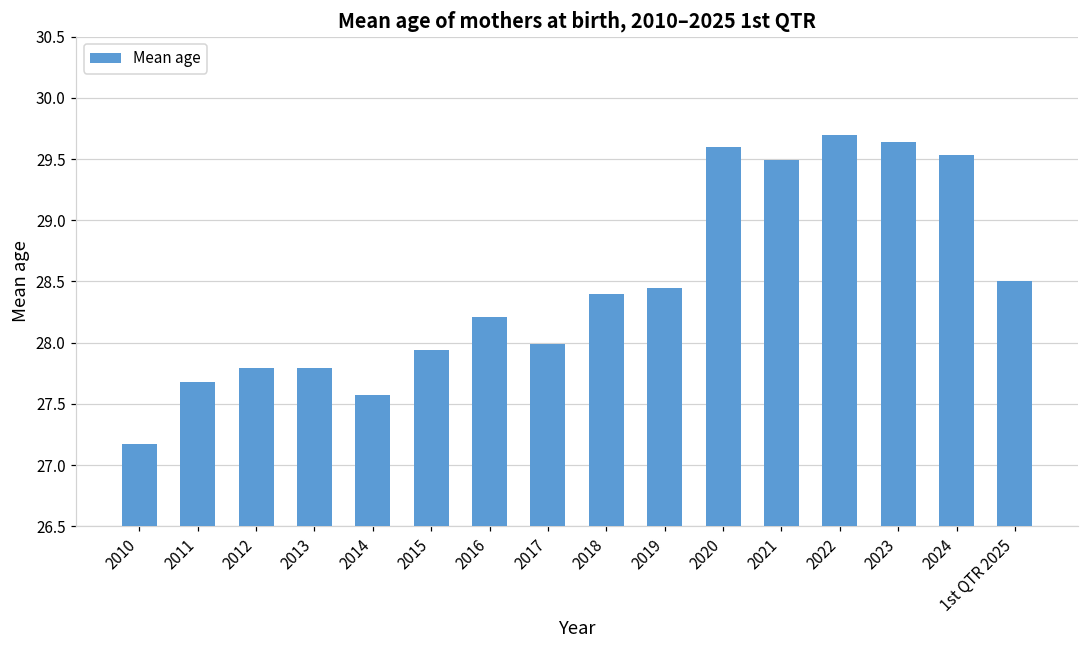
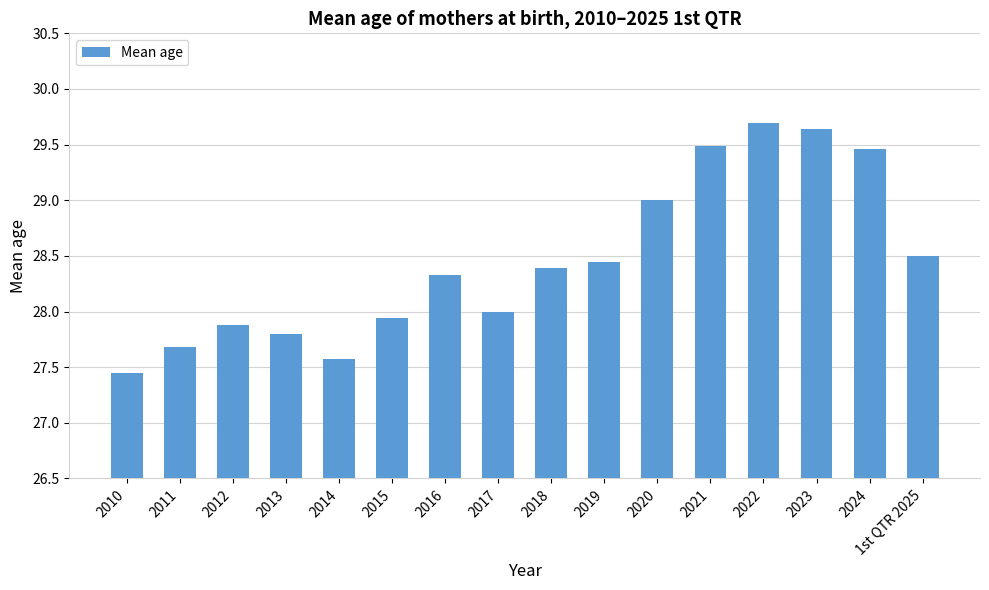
2010: 27.17 -> 27.45
2012: 27.80 -> 27.88
2016: 28.21 -> 28.33
2020: 29.6 -> 29.0
2024: 29.53 -> 29.46
